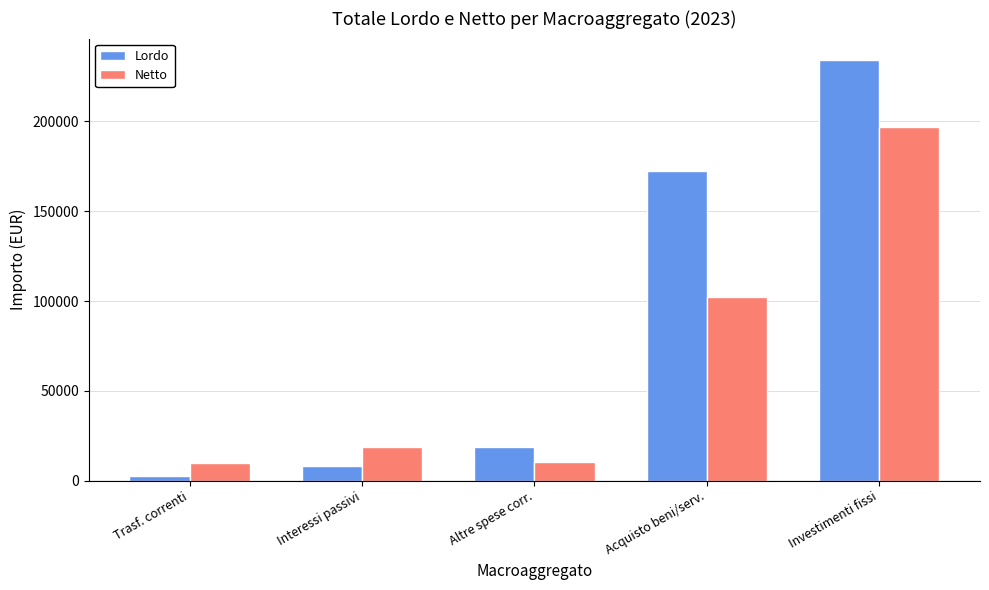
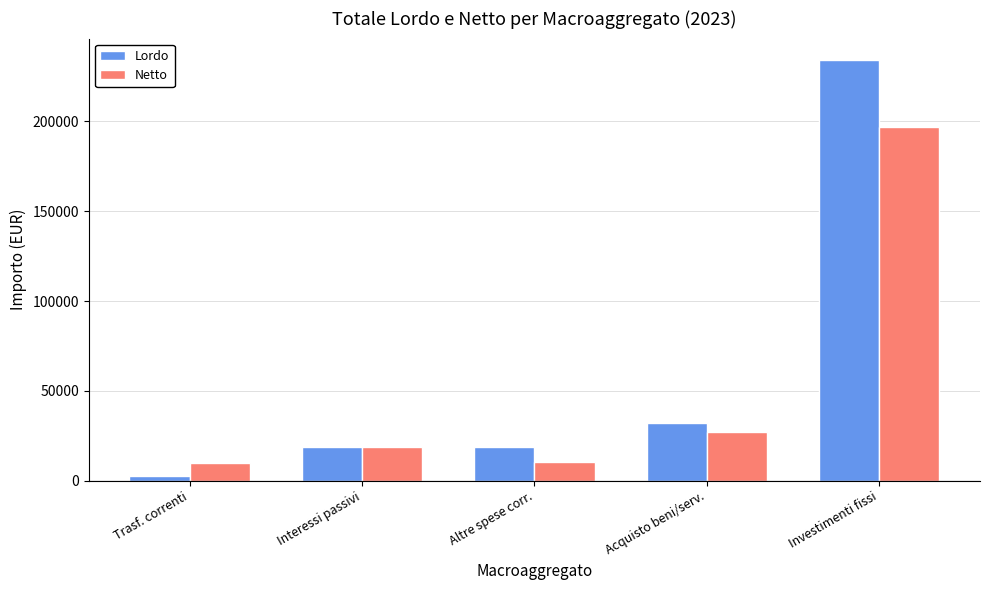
Lordo, Interessi passivi: 8000 -> 19000
Lordo, Acquisto beni/serv.: 172000 -> 32000
Netto, Acquisto beni/serv.: 102000 -> 27000
